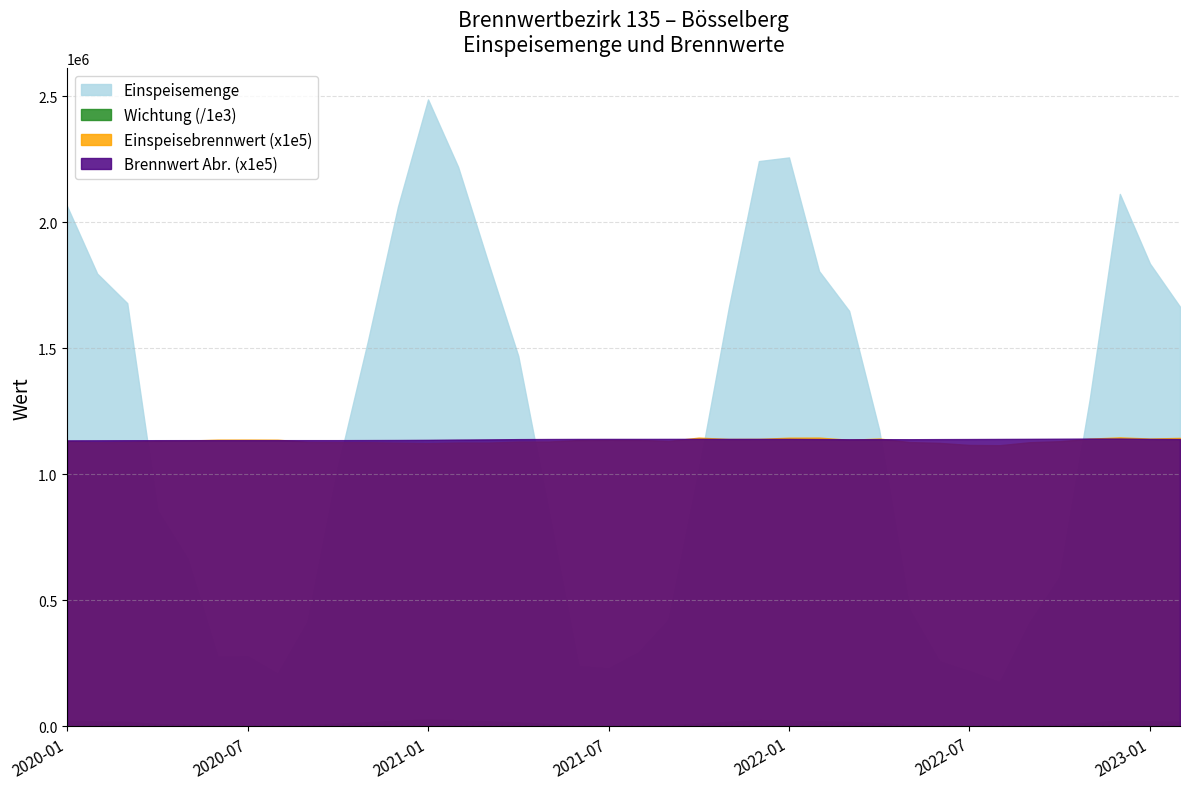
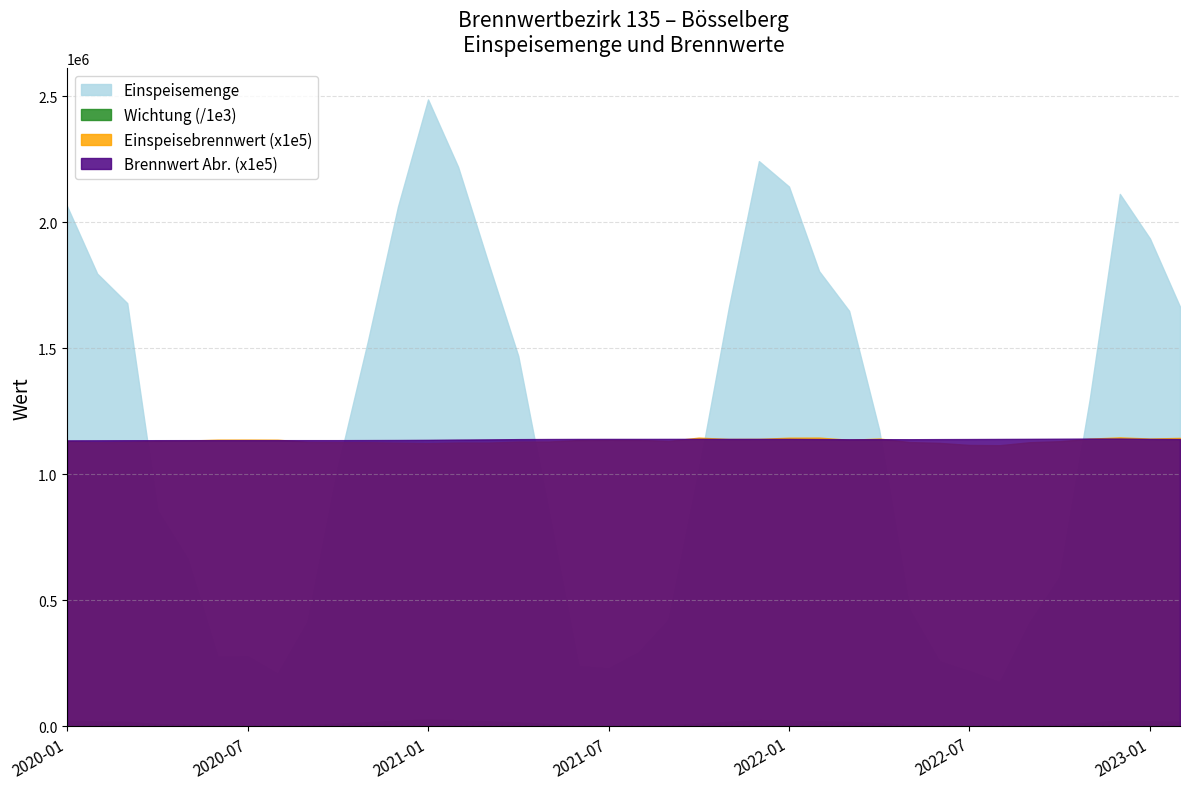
Einspeisemenge, 2022-01: 2260000 -> 2140000
Einspeisemenge, 2023-01: 1840000 -> 1940000
